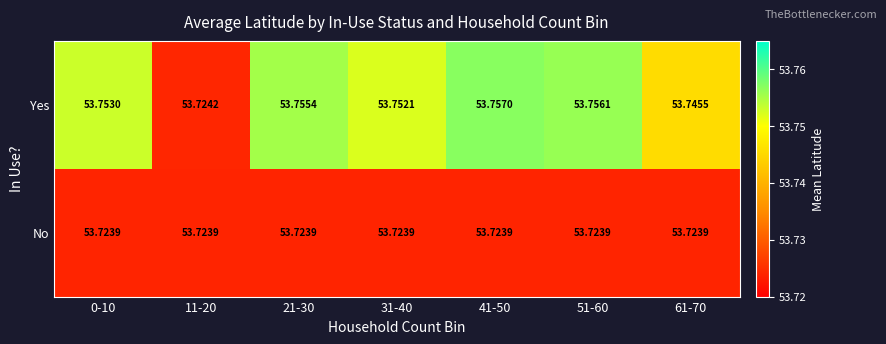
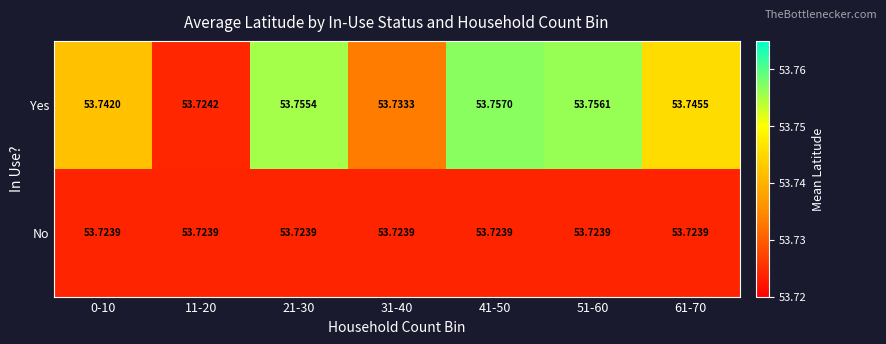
Yes, 0-10: 53.7530 -> 53.7420
Yes, 31-40: 53.7521 -> 53.7333
